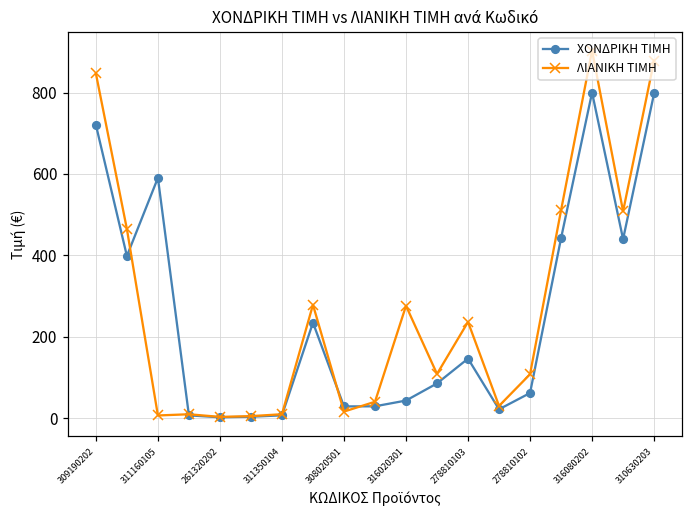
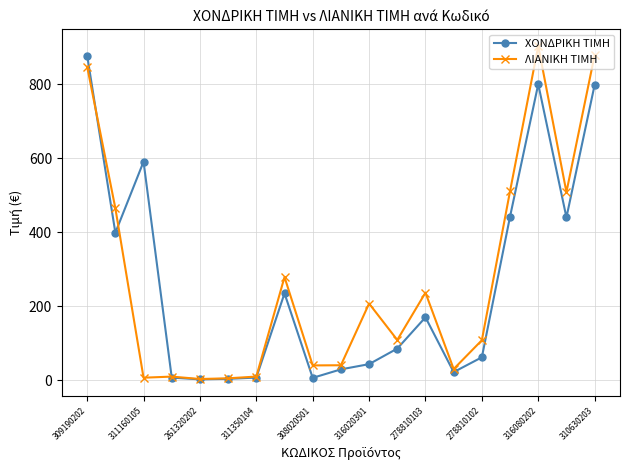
ΧΟΝΔΡΙΚΗ ΤΙΜΗ, 309190202: 720 -> 880
ΧΟΝΔΡΙΚΗ ΤΙΜΗ, 308020501: 30 -> 10
ΛΙΑΝΙΚΗ ΤΙΜΗ, 308020501: 20 -> 40
ΛΙΑΝΙΚΗ ΤΙΜΗ, 316020301: 280 -> 210
ΧΟΝΔΡΙΚΗ ΤΙΜΗ, 278810103: 150 -> 170
